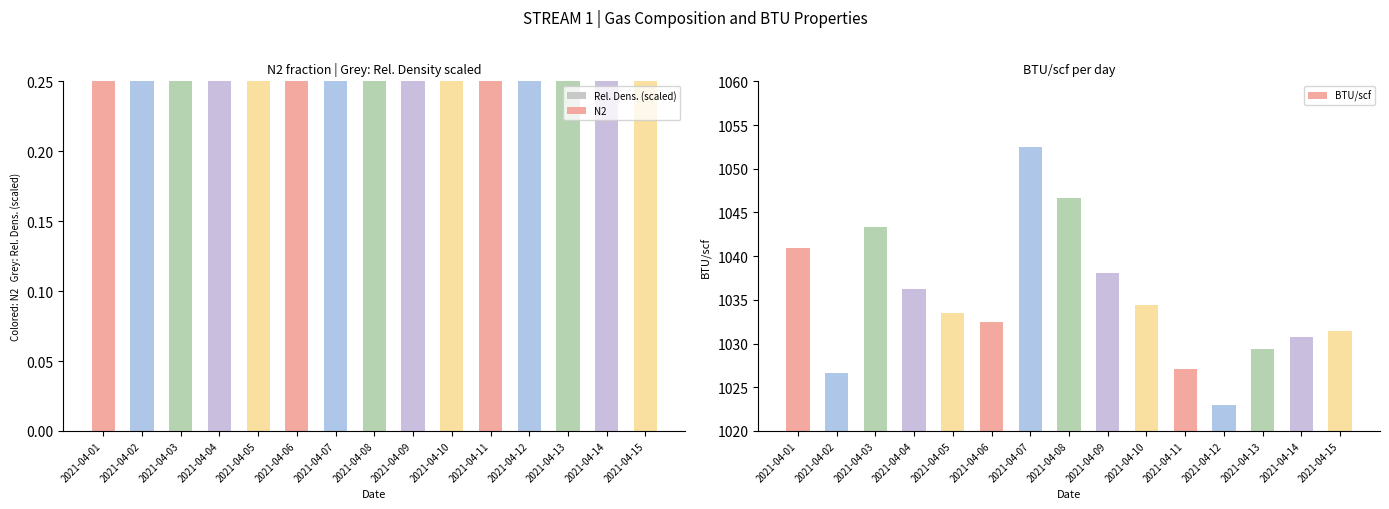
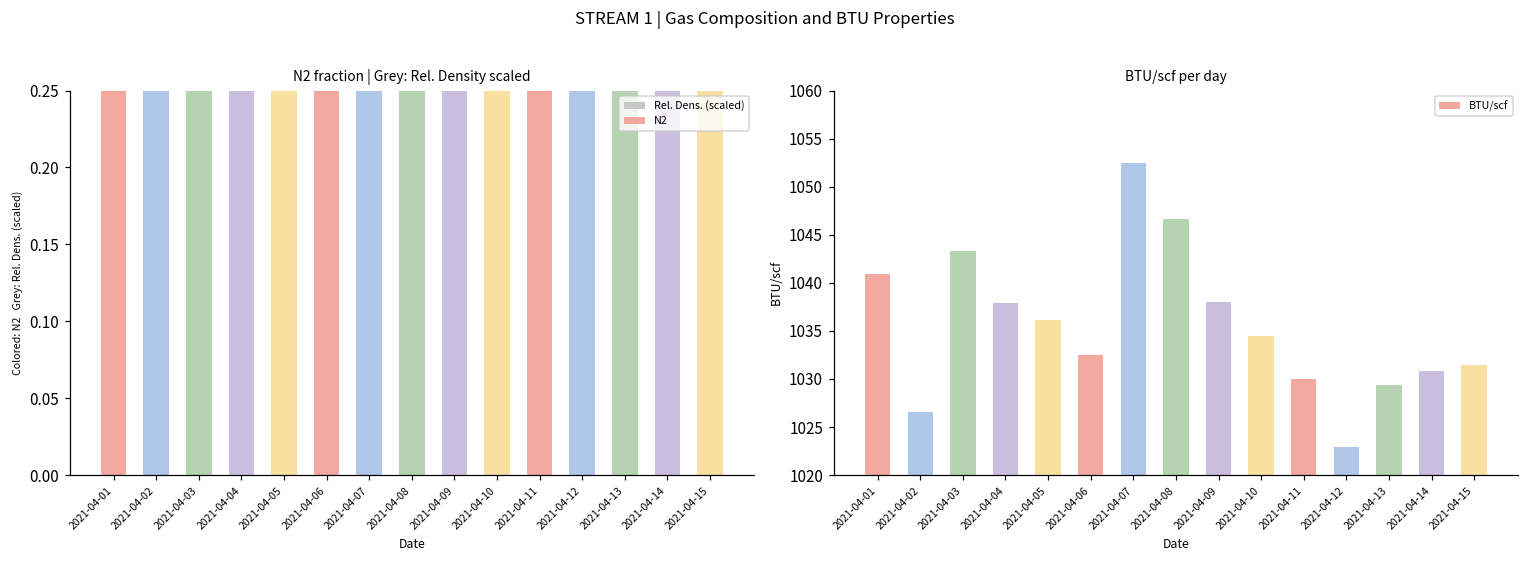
BTU/scf per day, 2021-04-04: 1036 -> 1038
BTU/scf per day, 2021-04-05: 1033 -> 1036
BTU/scf per day, 2021-04-11: 1027 -> 1030
